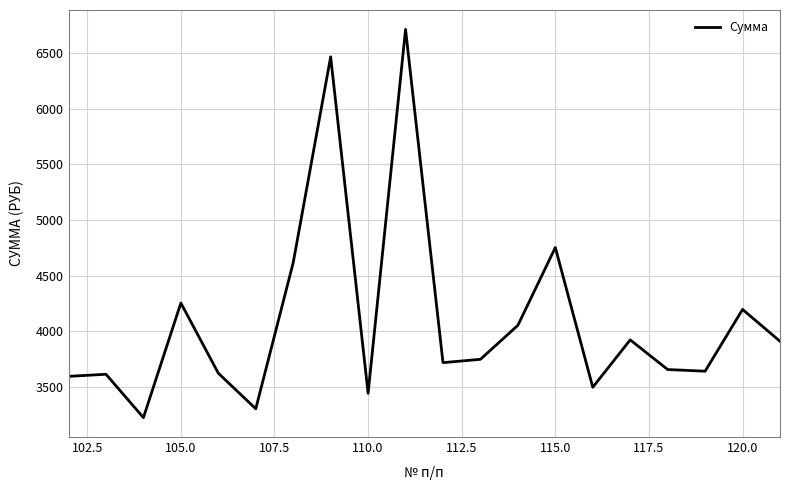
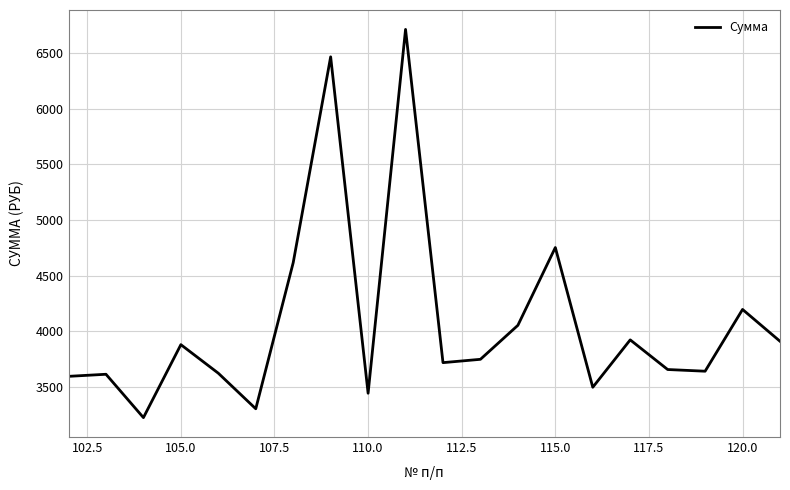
105.0: 4250 -> 3880
